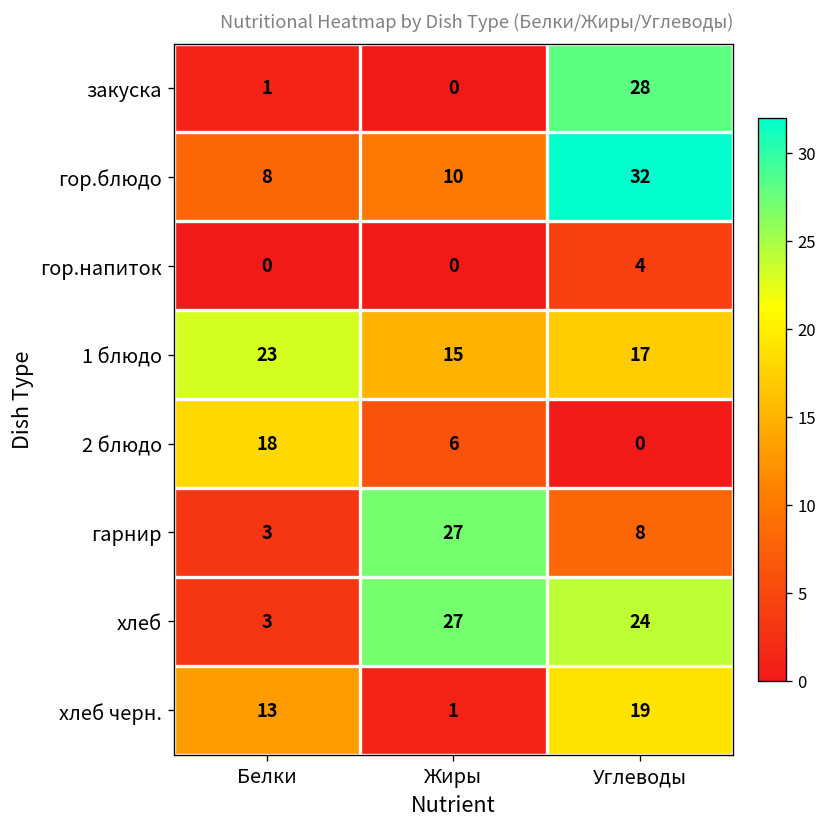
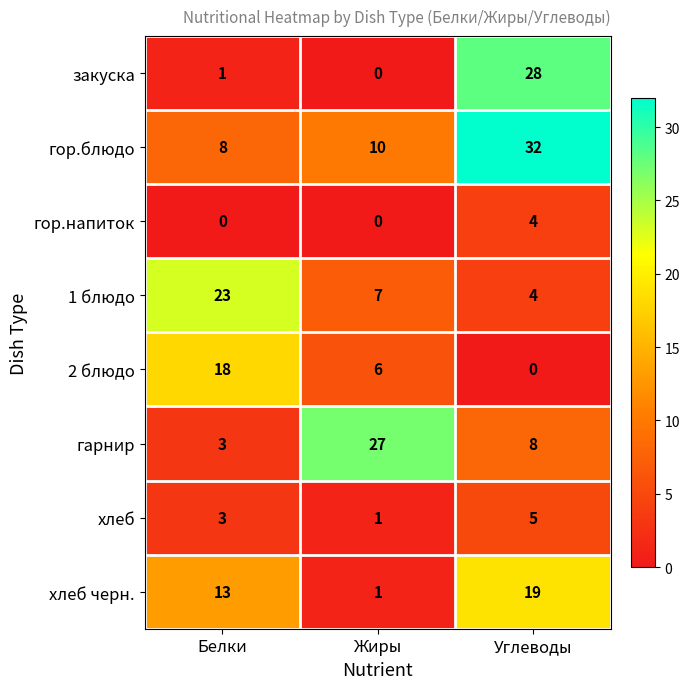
1 блюдо, Жиры: 15 -> 7
1 блюдо, Углеводы: 17 -> 4
хлеб, Жиры: 27 -> 1
хлеб, Углеводы: 24 -> 5
